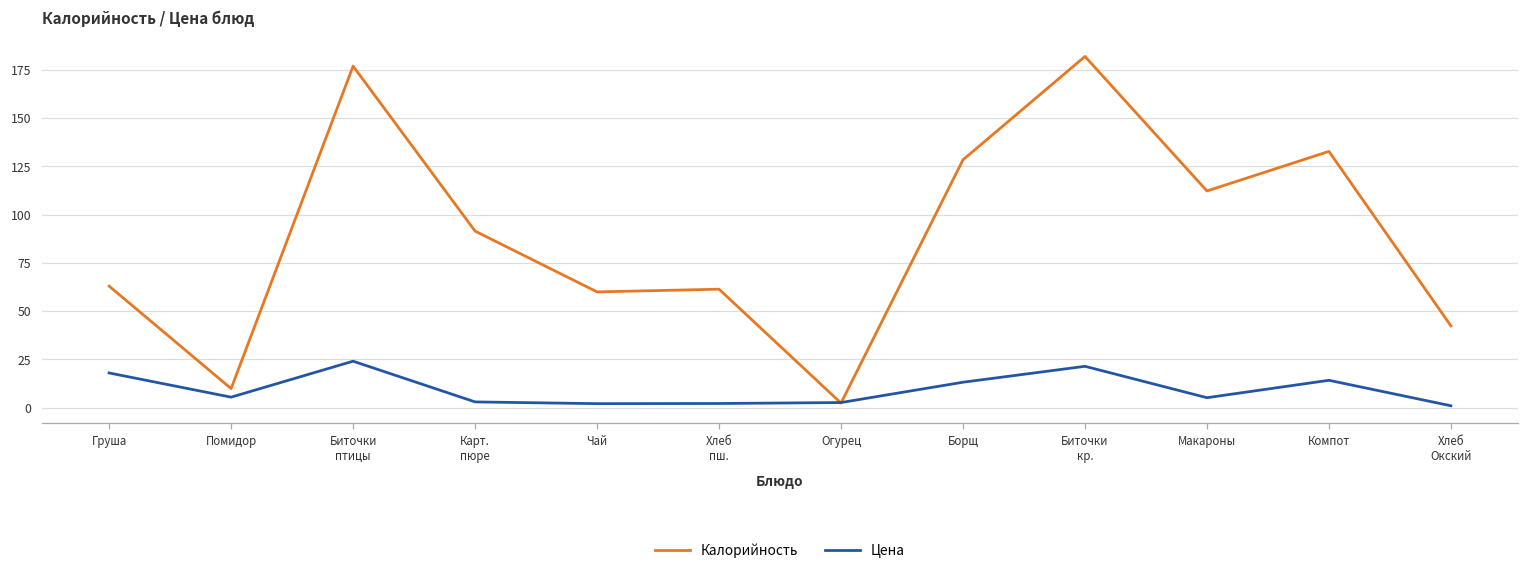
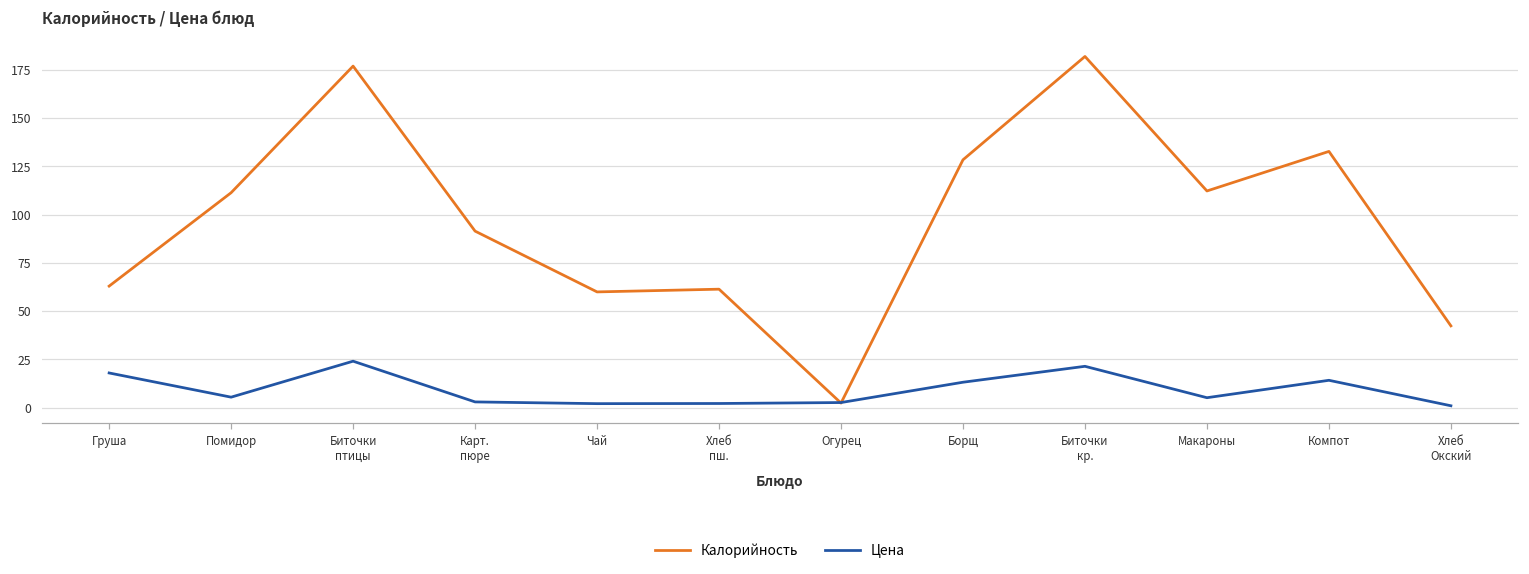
Калорийность, Помидор: 10 -> 111
